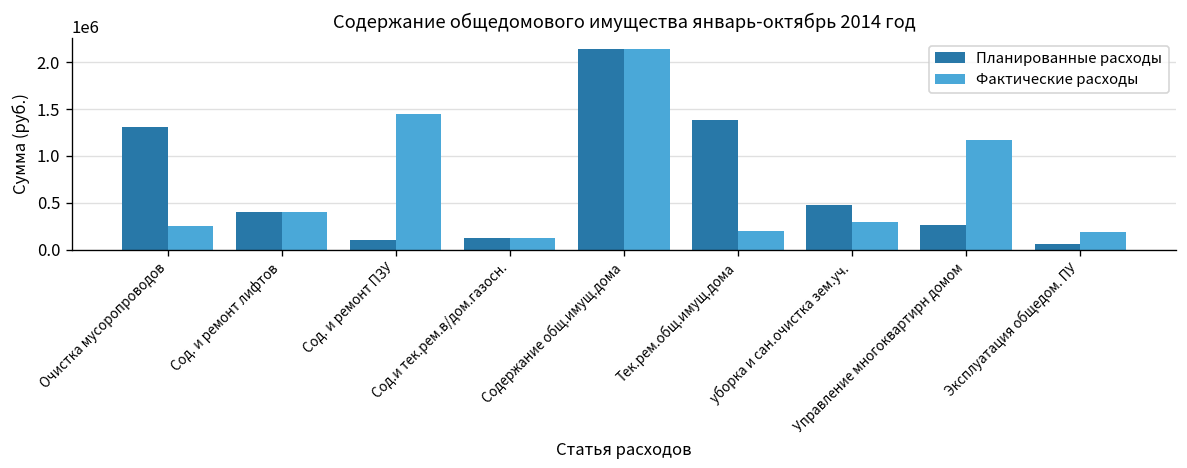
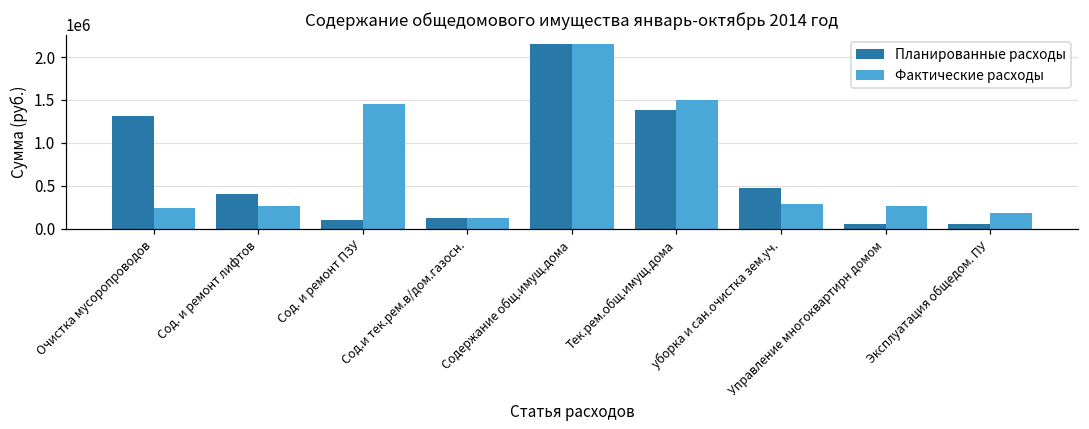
Фактические расходы, Сод. и ремонт лифтов: 400000 -> 300000
Фактические расходы, Тек.рем.общ.имущ.дома: 200000 -> 1500000
Планированные расходы, Управление многоквартирн домом: 300000 -> 100000
Фактические расходы, Управление многоквартирн домом: 1200000 -> 300000
